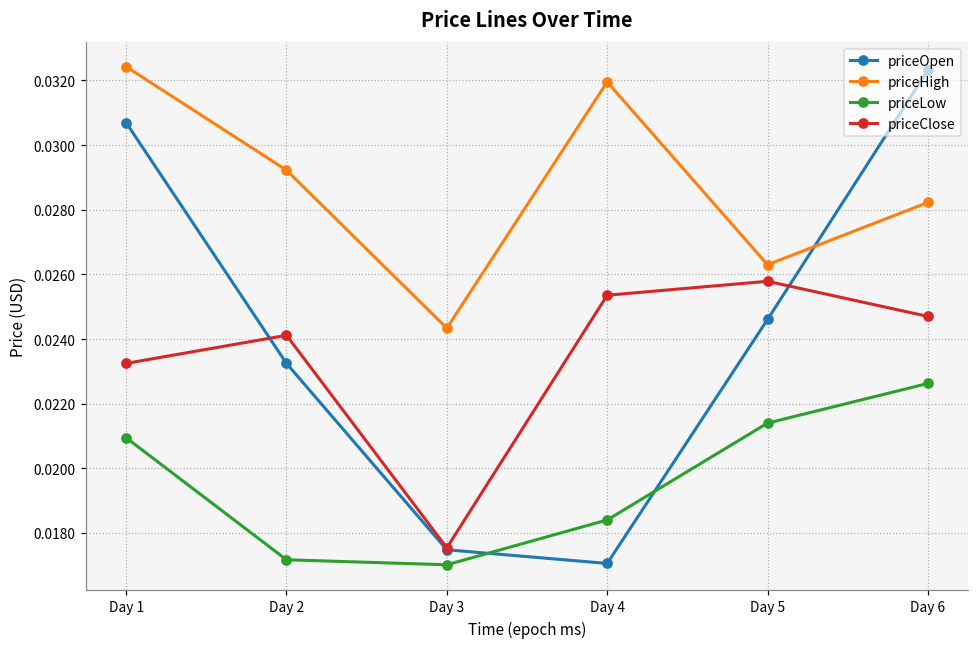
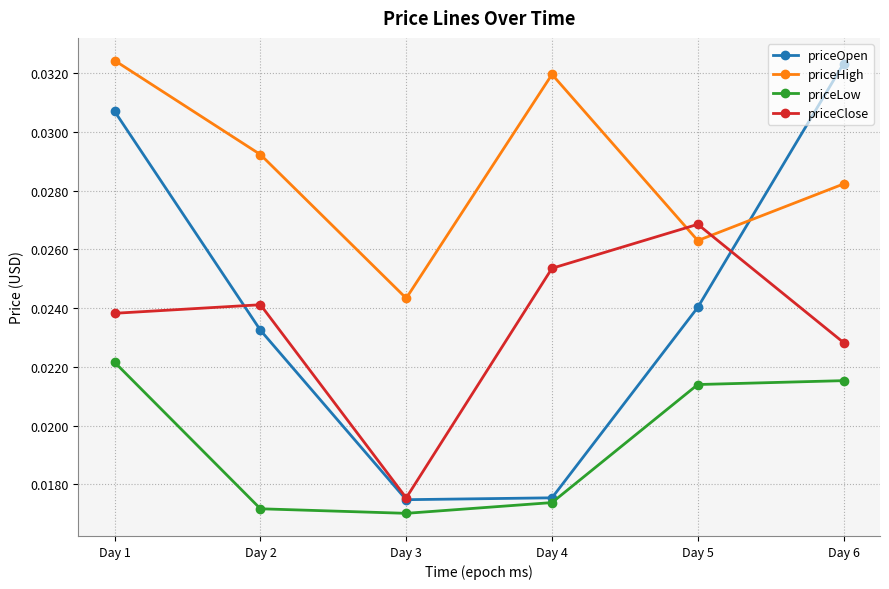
priceLow, Day 1: 0.0209 -> 0.0222
priceClose, Day 1: 0.0232 -> 0.0238
priceOpen, Day 4: 0.0171 -> 0.0175
priceLow, Day 4: 0.0184 -> 0.0174
priceOpen, Day 5: 0.0246 -> 0.0240
priceClose, Day 5: 0.0258 -> 0.0269
priceLow, Day 6: 0.0226 -> 0.0215
priceClose, Day 6: 0.0247 -> 0.0228
